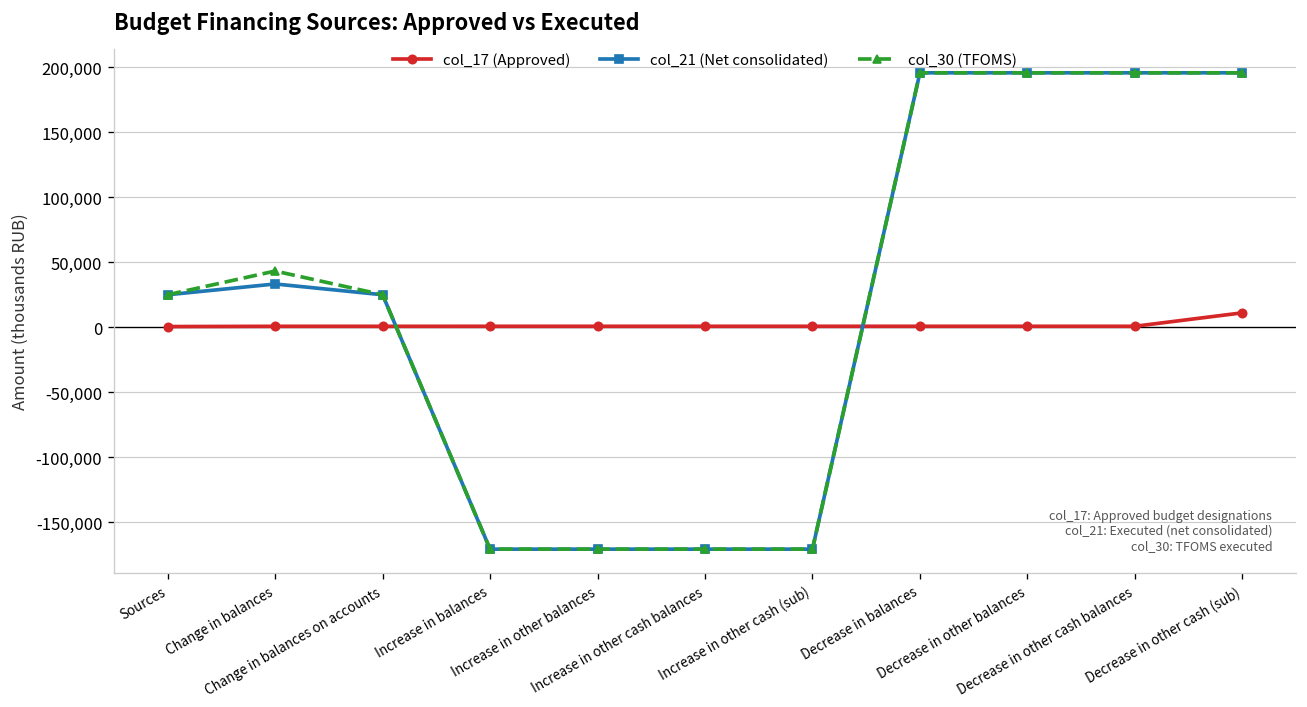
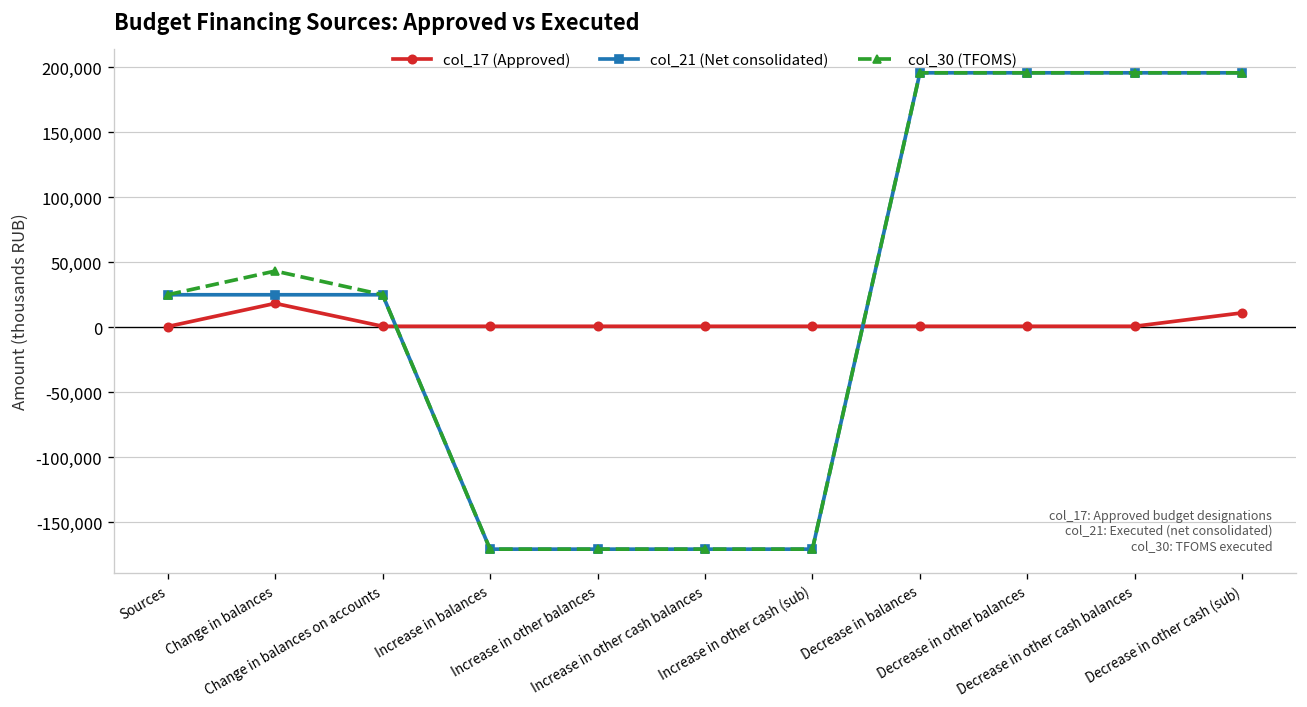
col_17 (Approved), Change in balances: 1,000 -> 18,000
col_21 (Net consolidated), Change in balances: 33,000 -> 25,000
